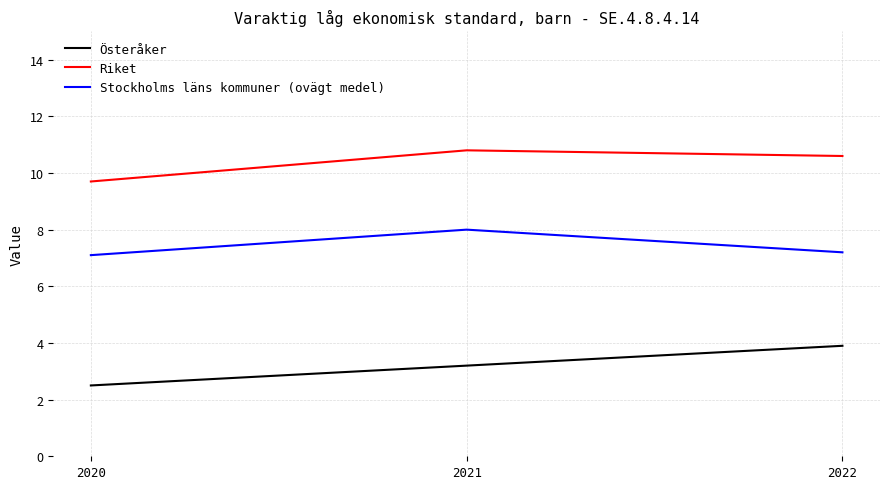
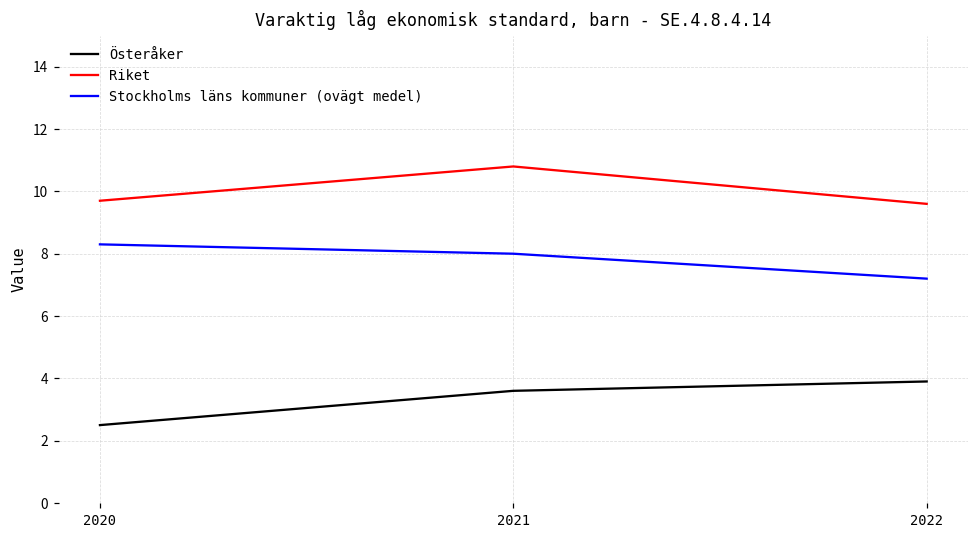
Stockholms läns kommuner (ovägt medel), 2020: 7.1 -> 8.3
Österåker, 2021: 3.2 -> 3.6
Riket, 2022: 10.6 -> 9.6
